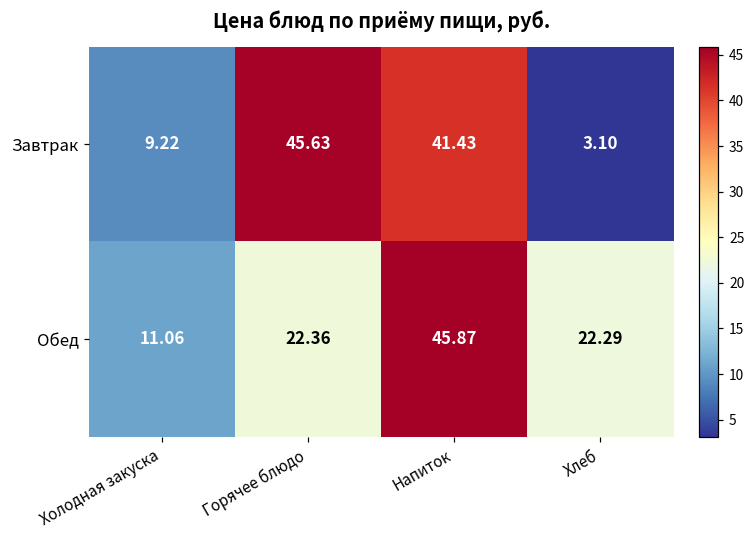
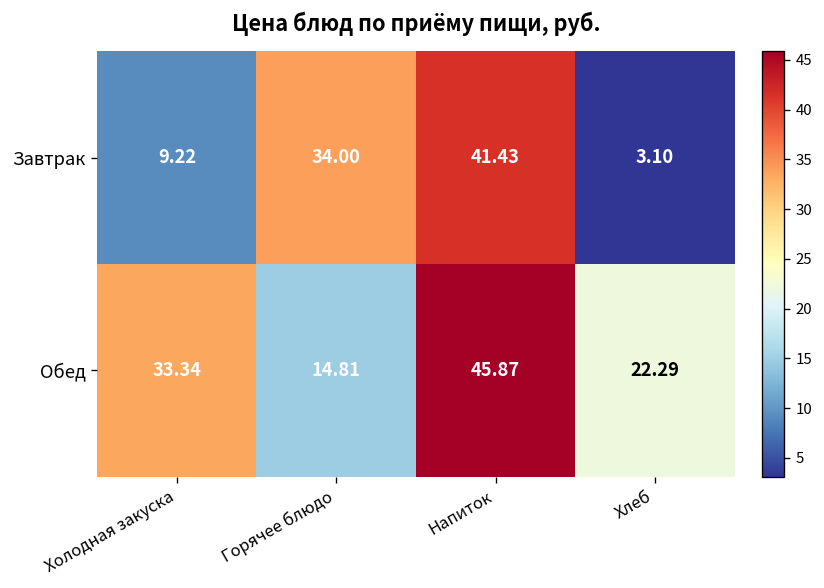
Завтрак, Горячее блюдо: 45.63 -> 34.00
Обед, Холодная закуска: 11.06 -> 33.34
Обед, Горячее блюдо: 22.36 -> 14.81
